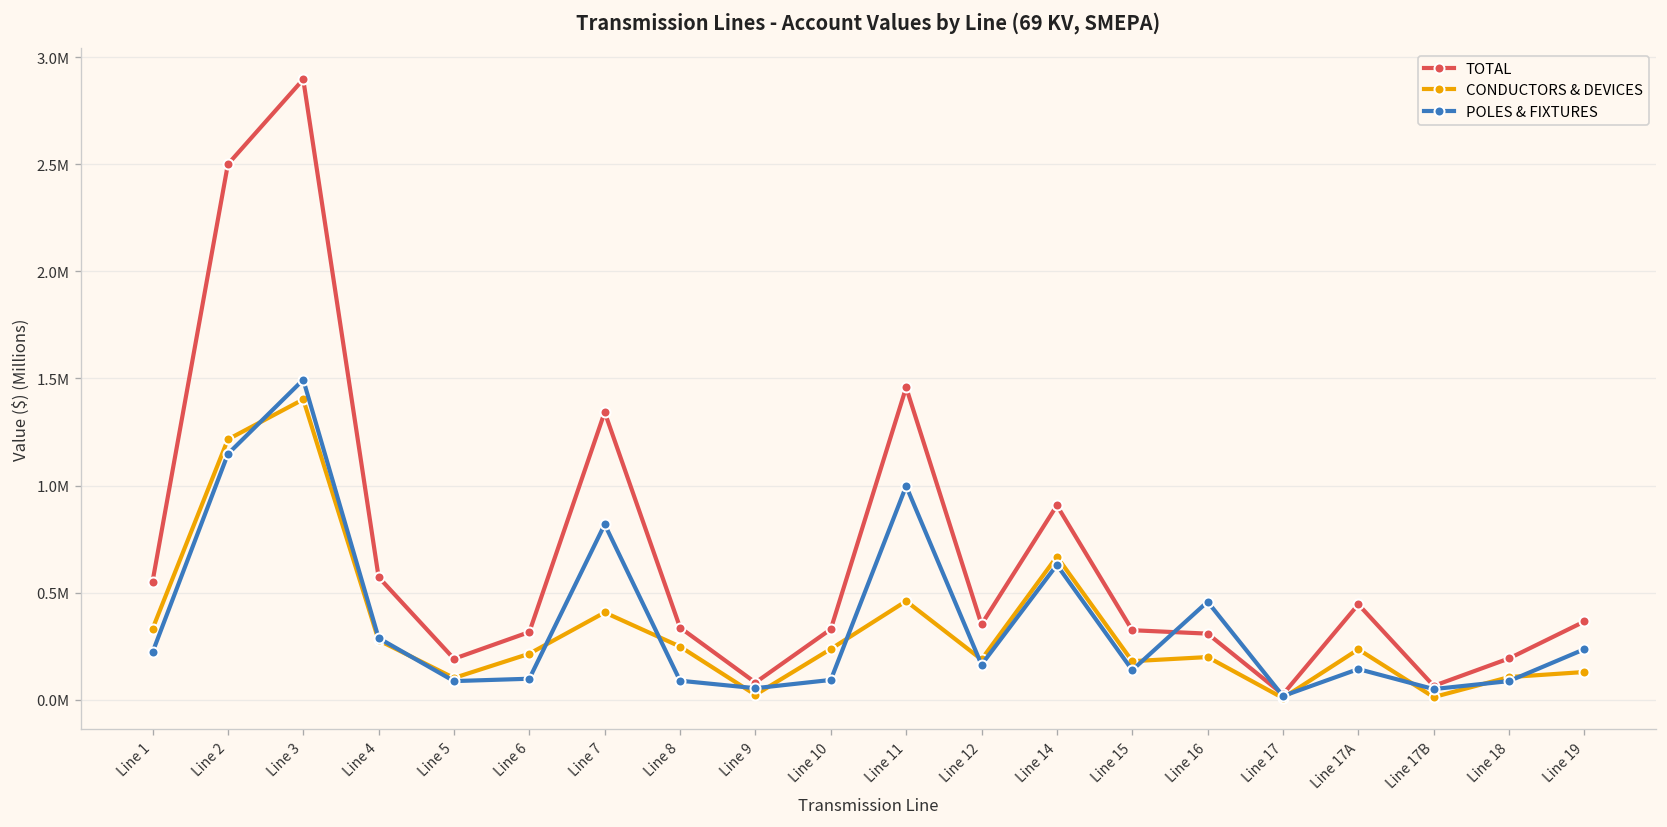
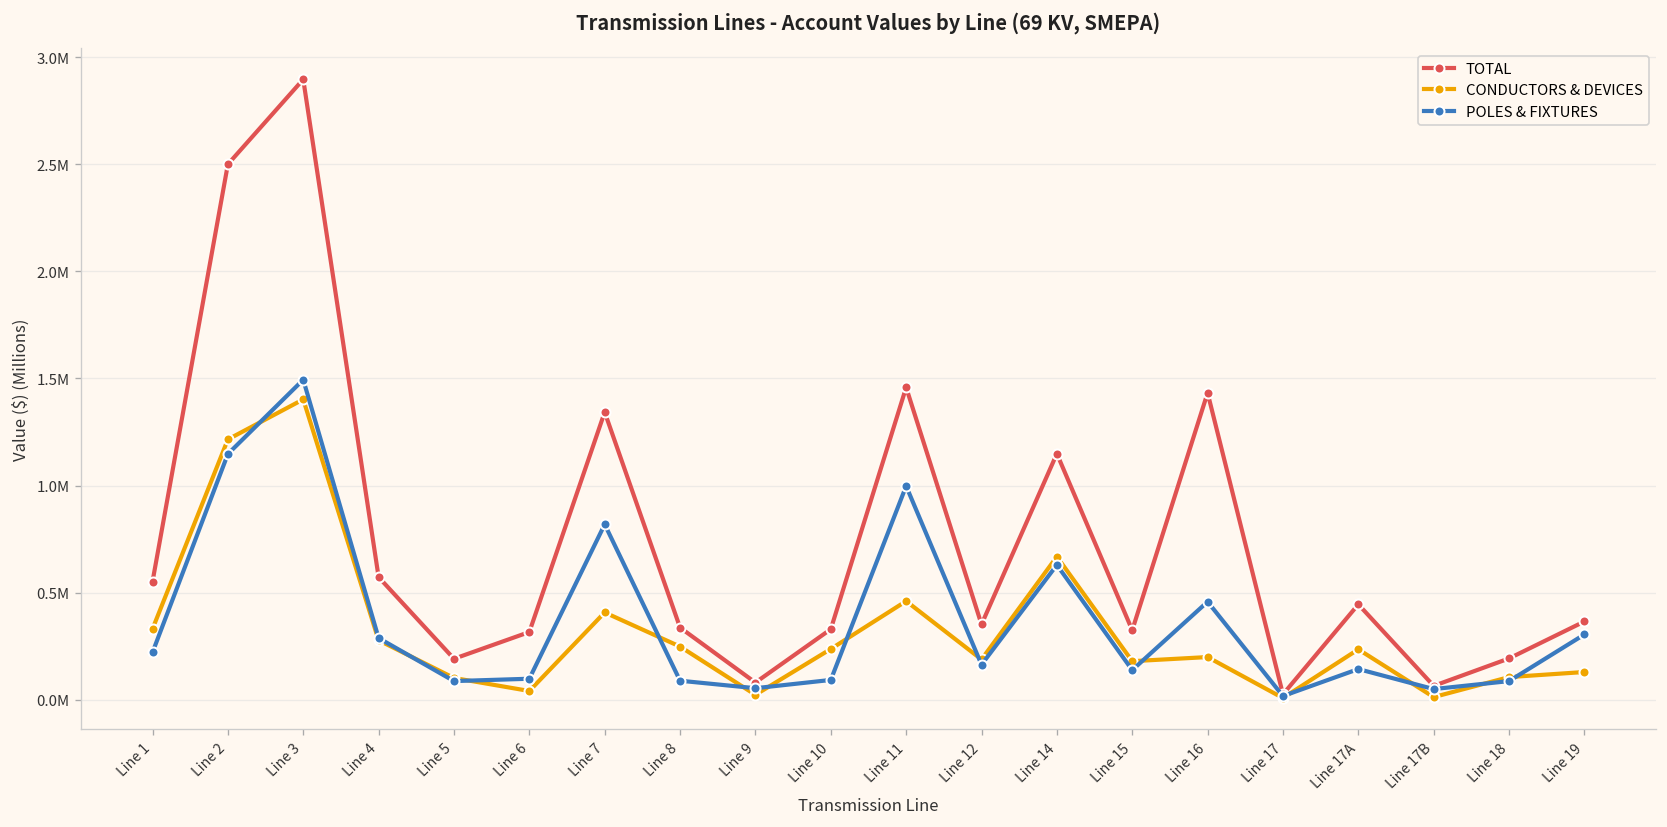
CONDUCTORS & DEVICES, Line 6: 210000 -> 40000
TOTAL, Line 14: 910000 -> 1150000
TOTAL, Line 16: 310000 -> 1430000
POLES & FIXTURES, Line 19: 240000 -> 300000
